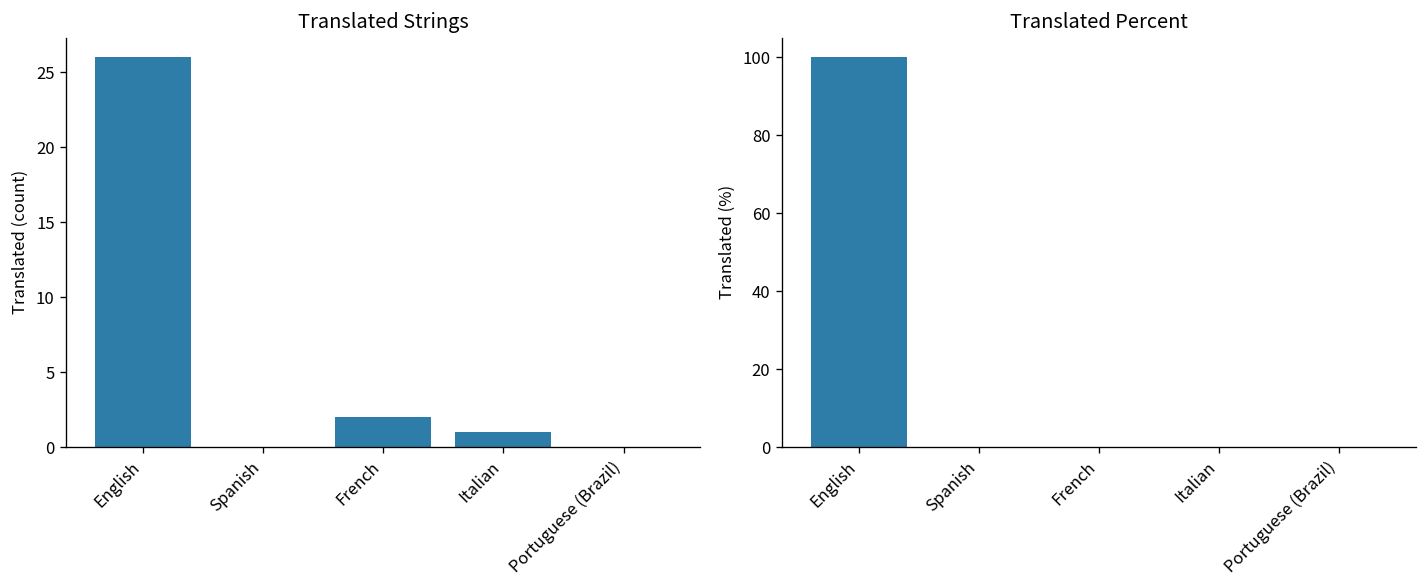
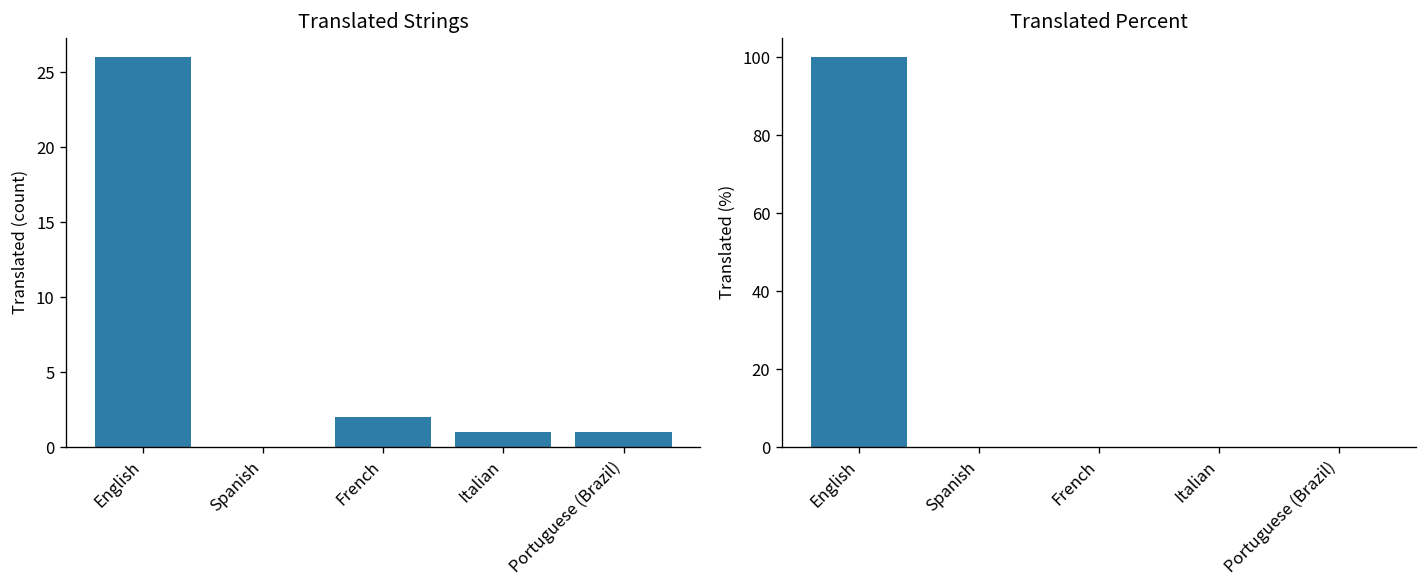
Translated Strings, Portuguese (Brazil): 0 -> 1
